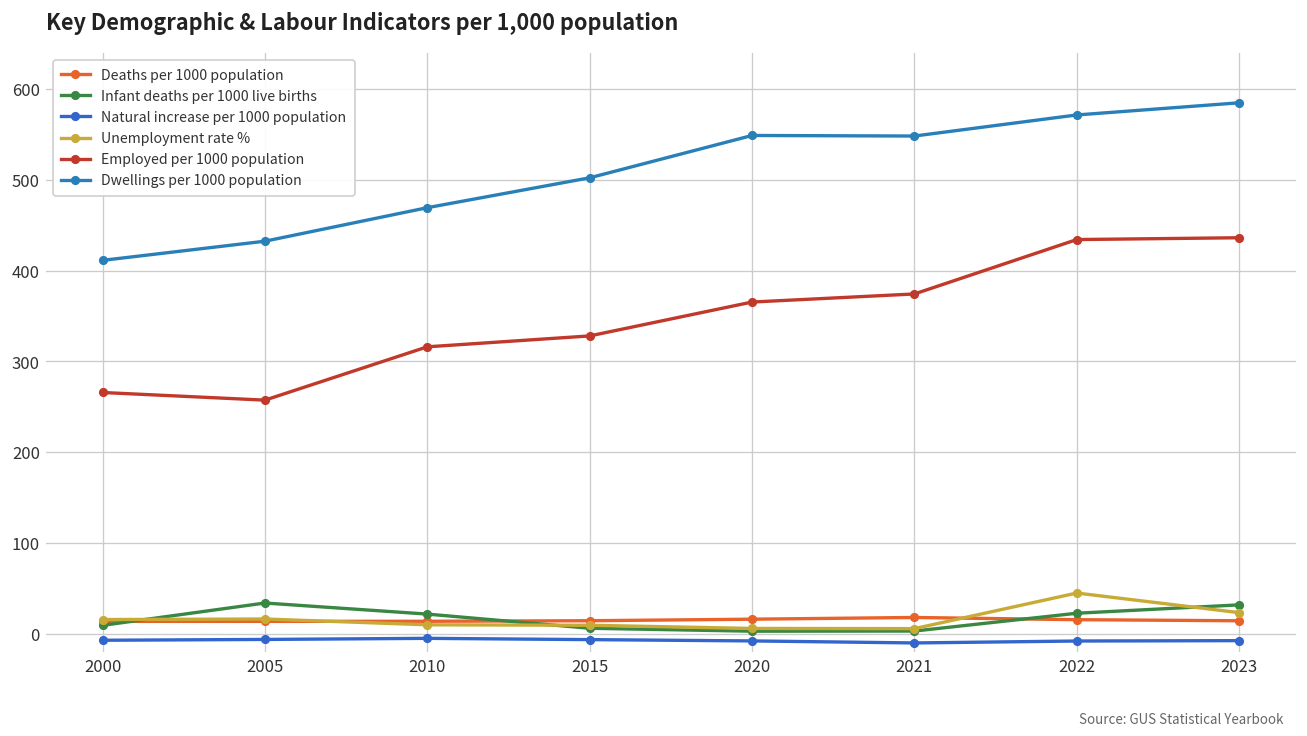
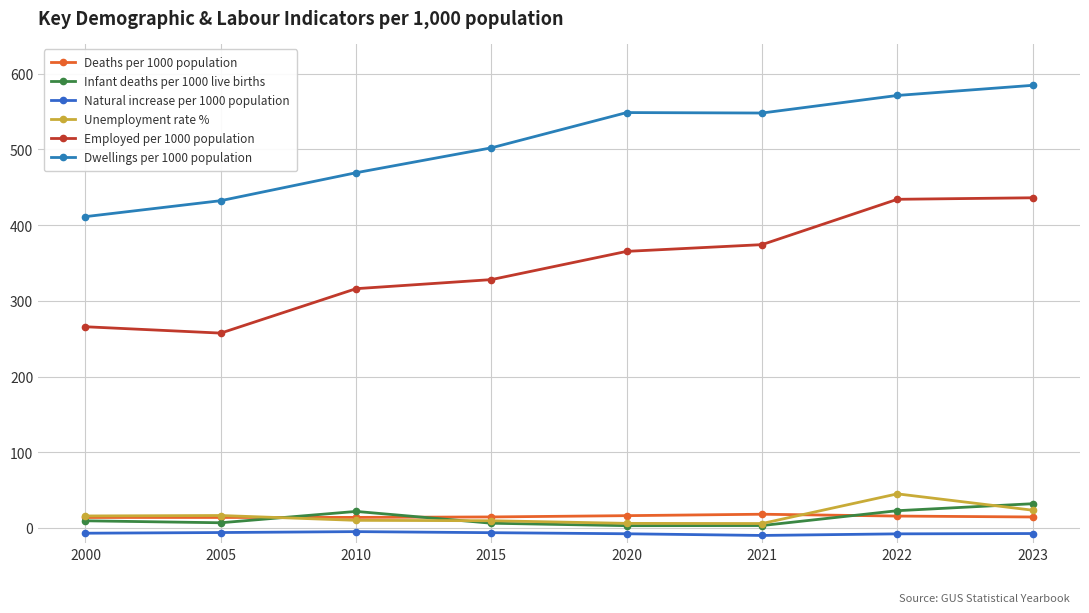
Infant deaths per 1000 live births, 2005: 30 -> 10
